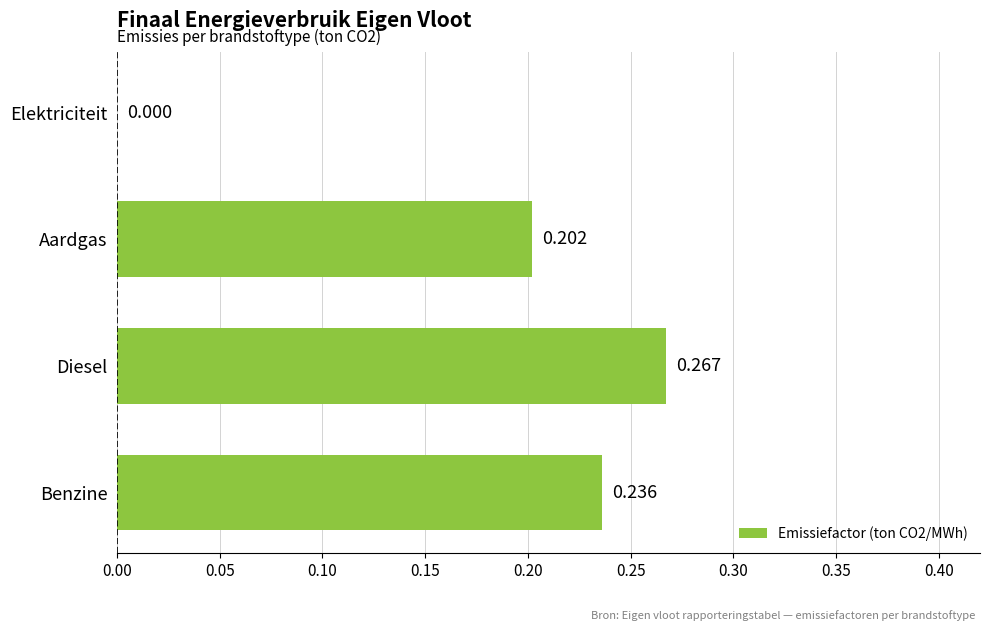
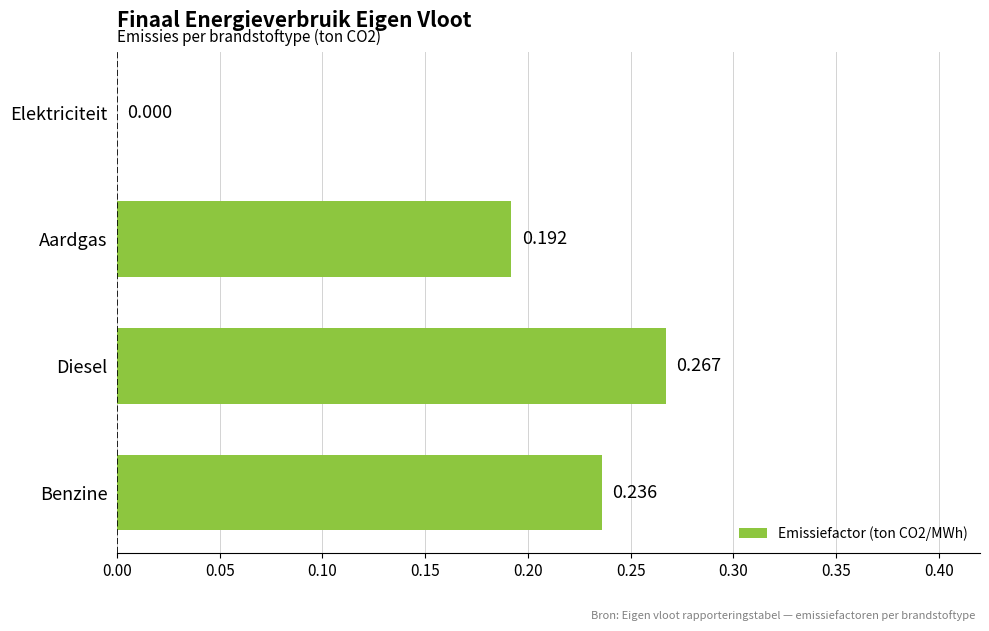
Aardgas: 0.202 -> 0.192
